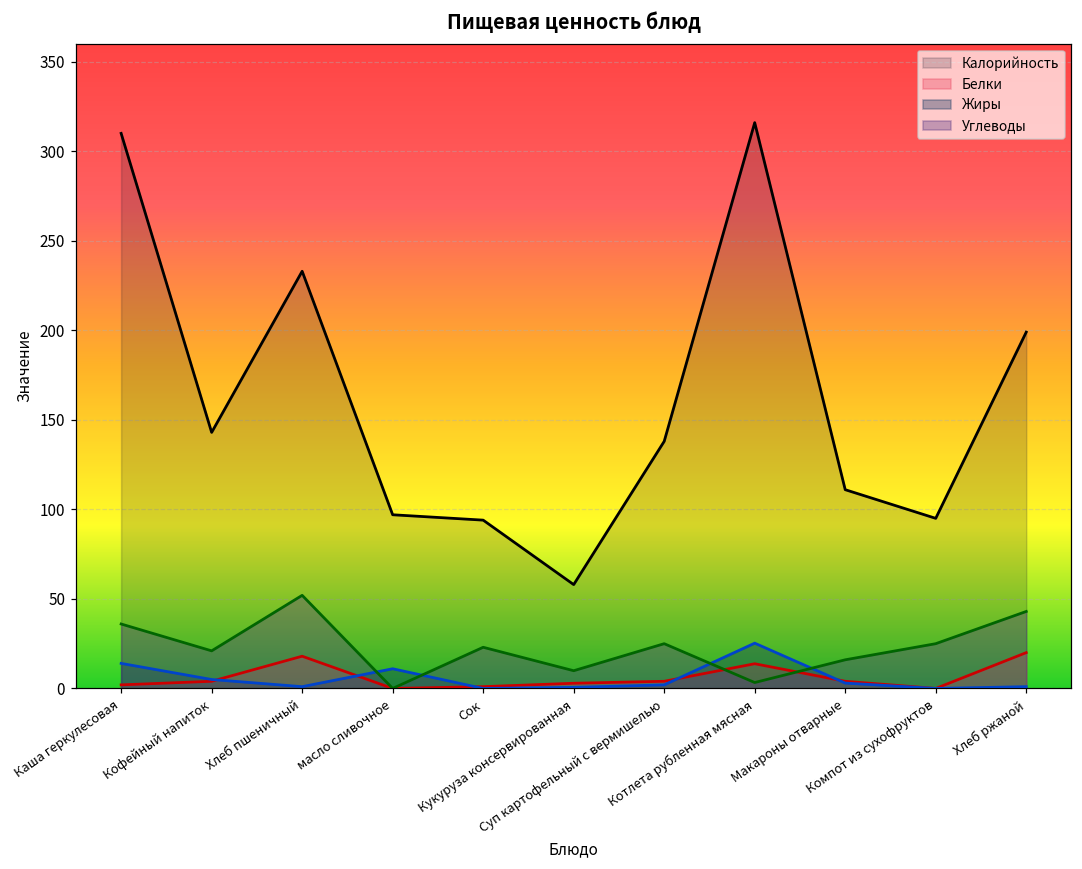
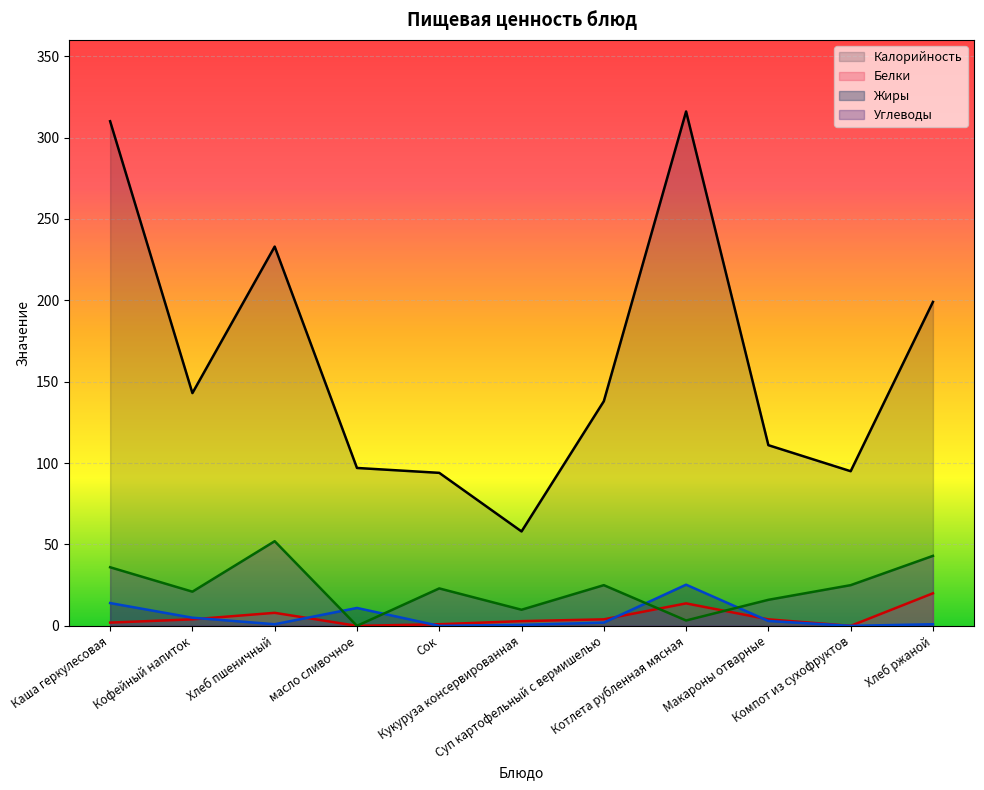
Белки, Хлеб пшеничный: 18 -> 8
